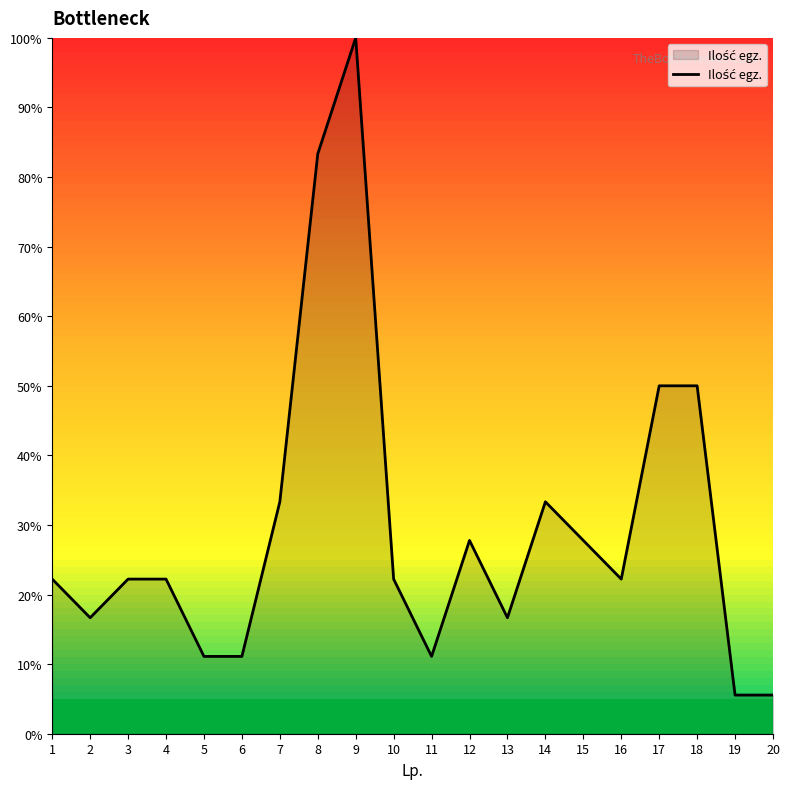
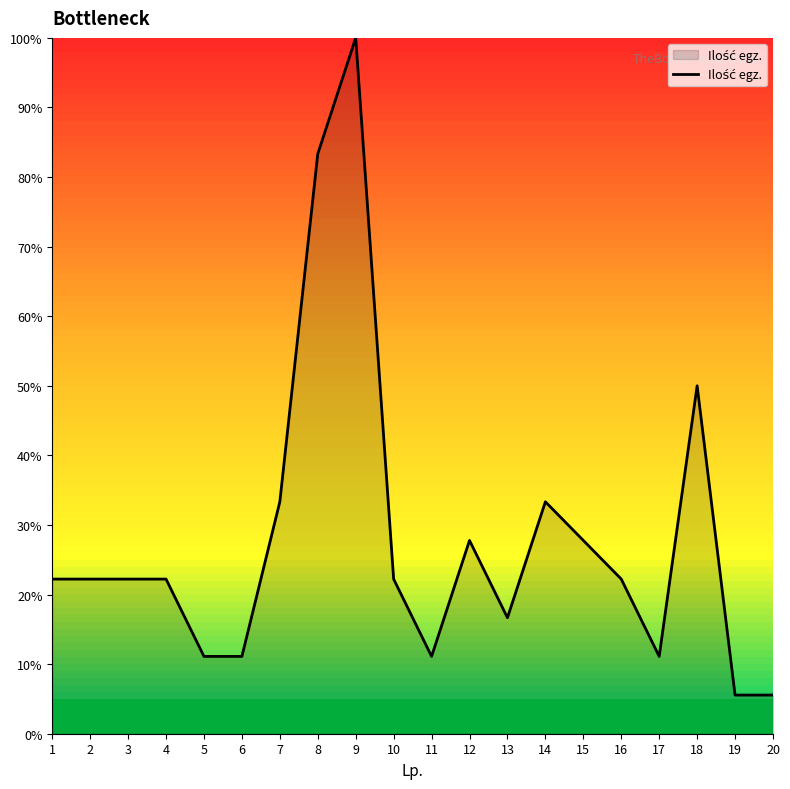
2: 17% -> 22%
17: 50% -> 11%
